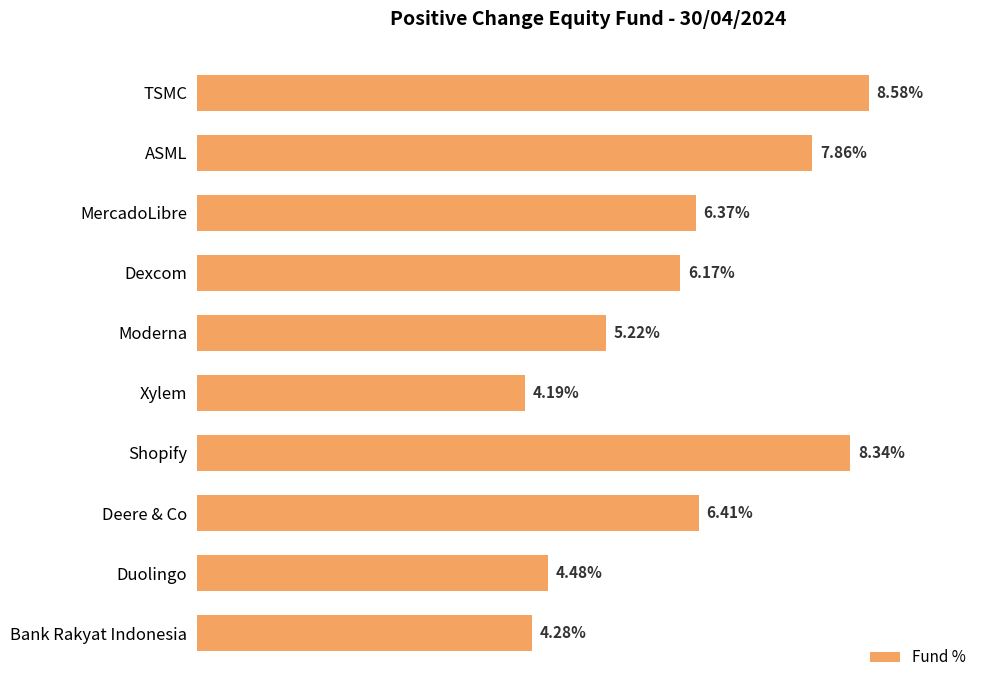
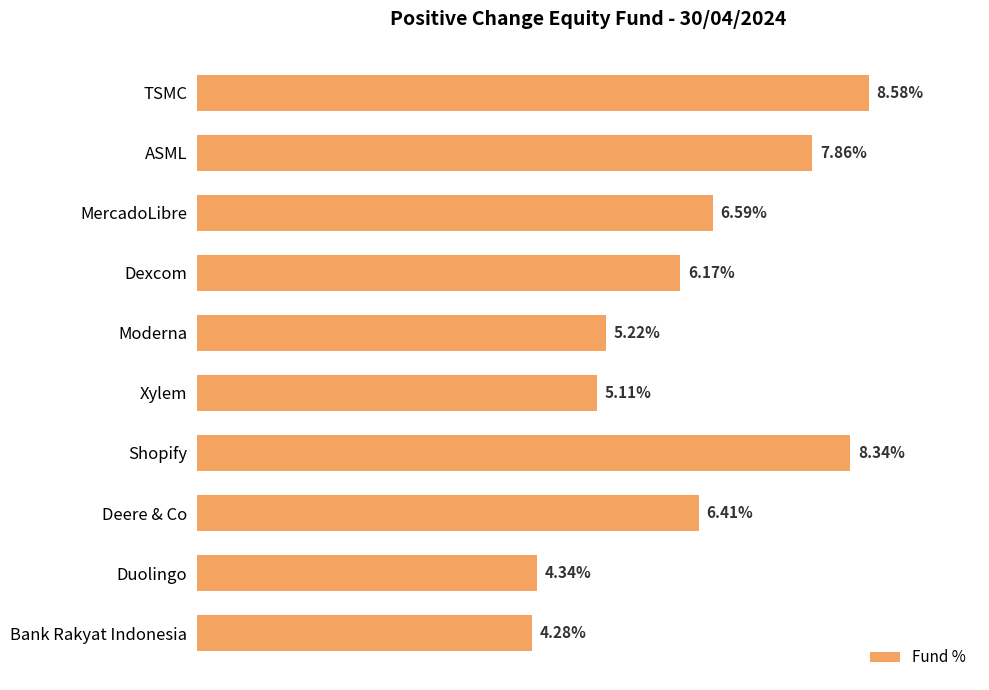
MercadoLibre: 6.37% -> 6.59%
Xylem: 4.19% -> 5.11%
Duolingo: 4.48% -> 4.34%
